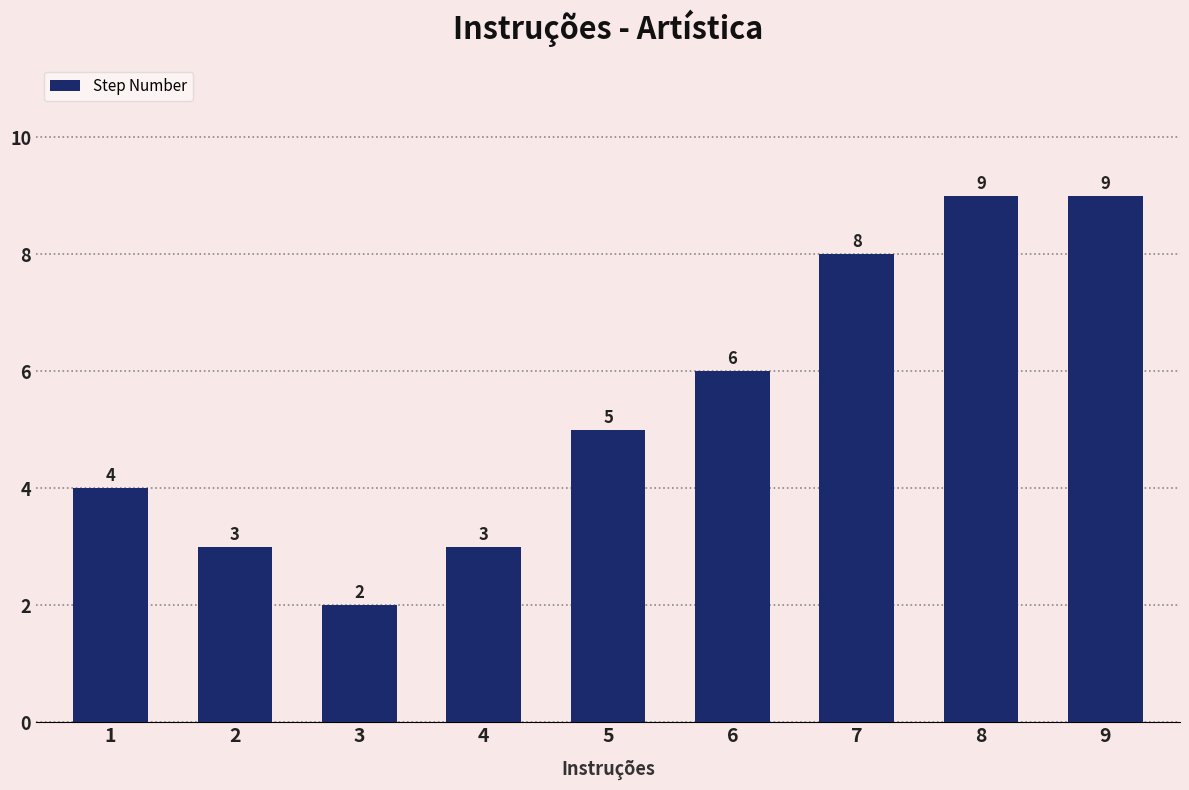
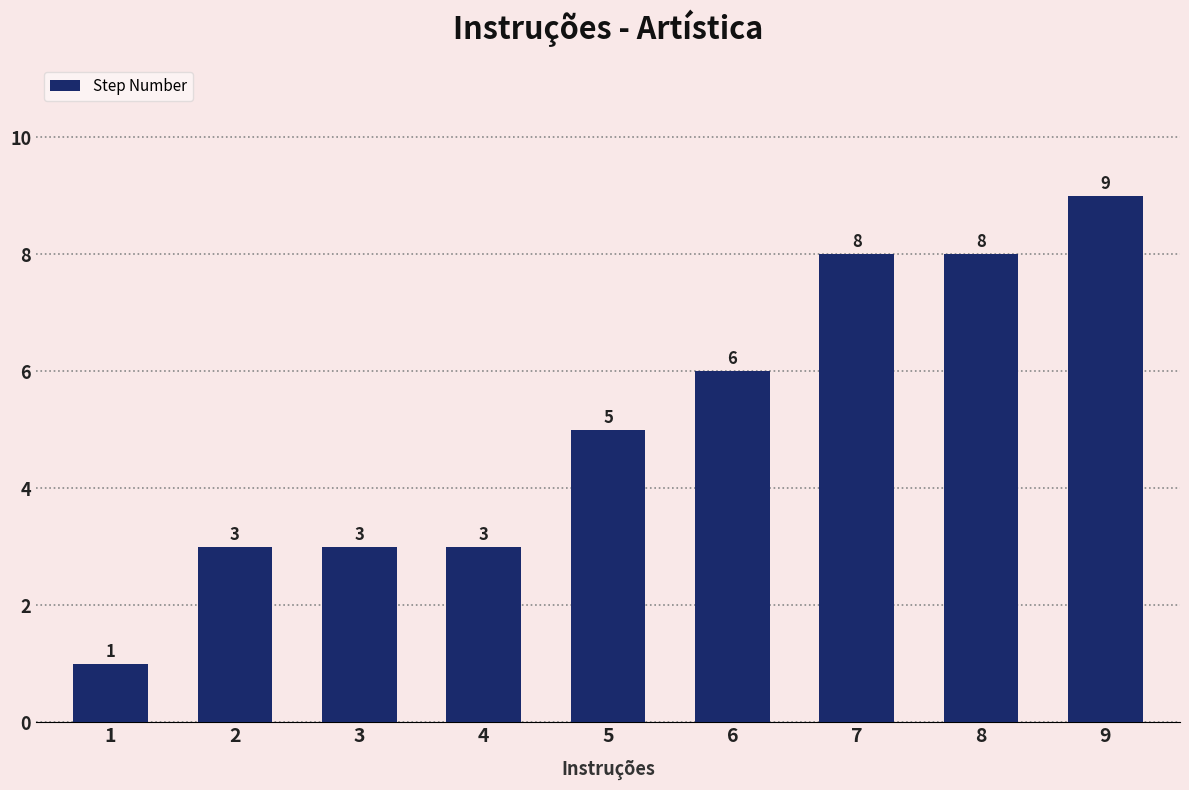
1: 4 -> 1
3: 2 -> 3
8: 9 -> 8
